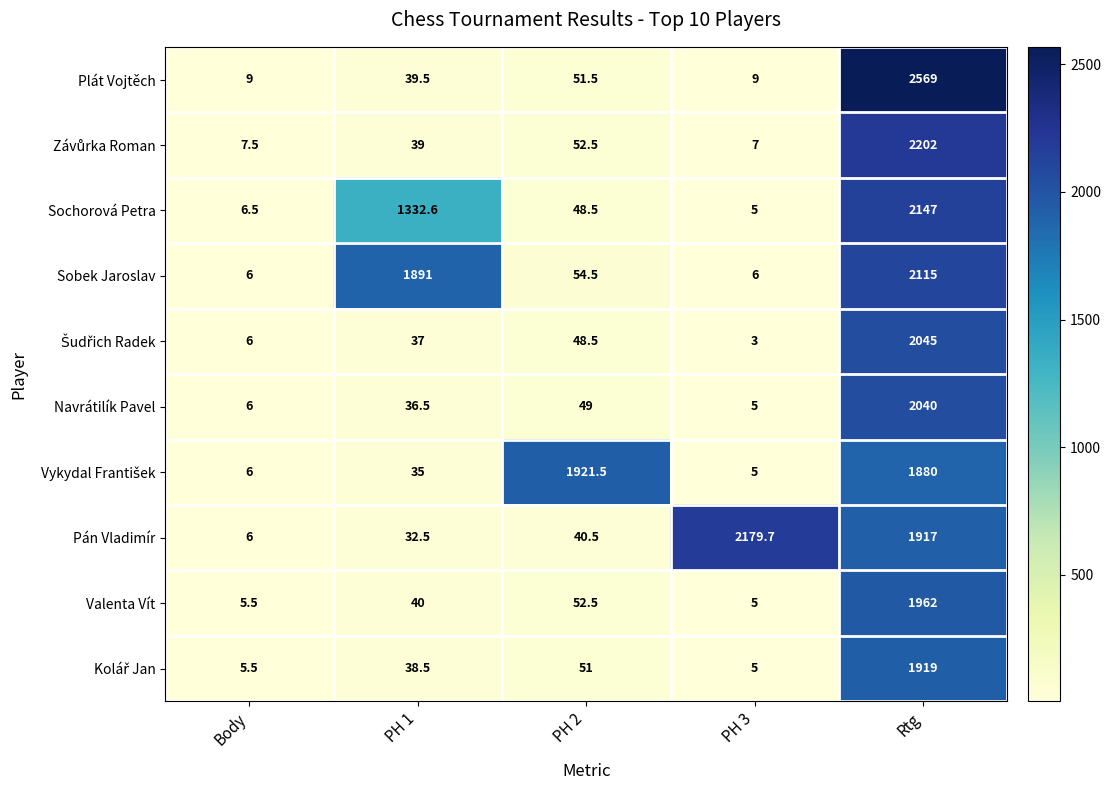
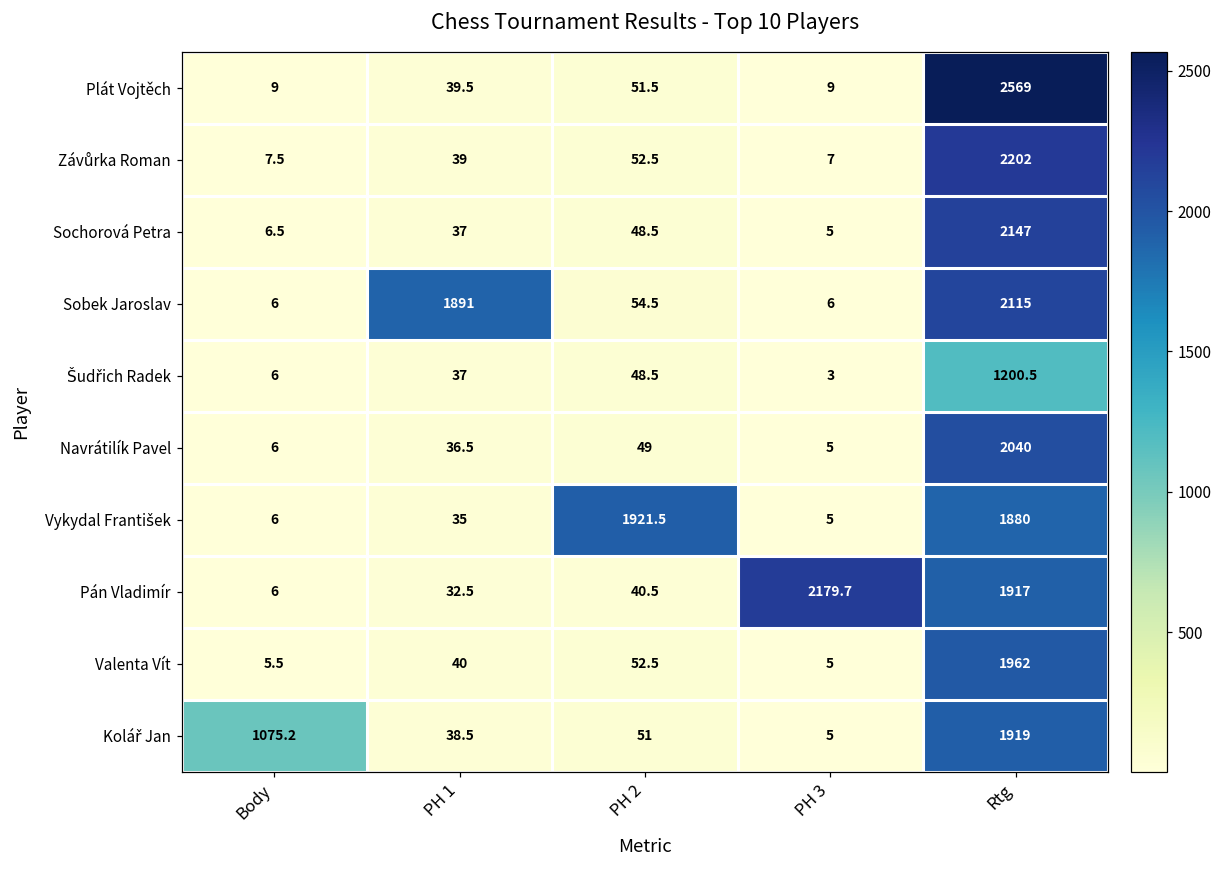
Sochorová Petra, PH 1: 1332.6 -> 37
Šudřich Radek, Rtg: 2045 -> 1200.5
Kolář Jan, Body: 5.5 -> 1075.2
